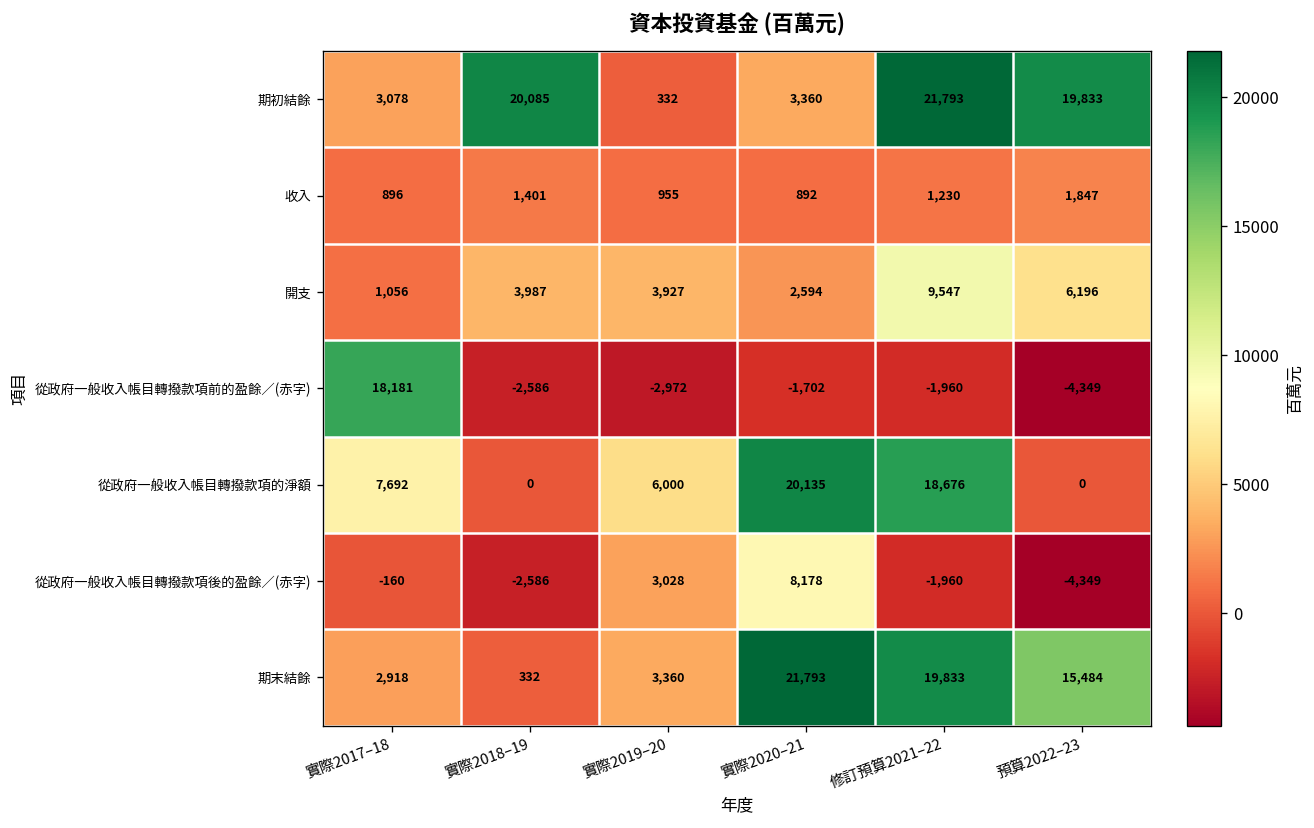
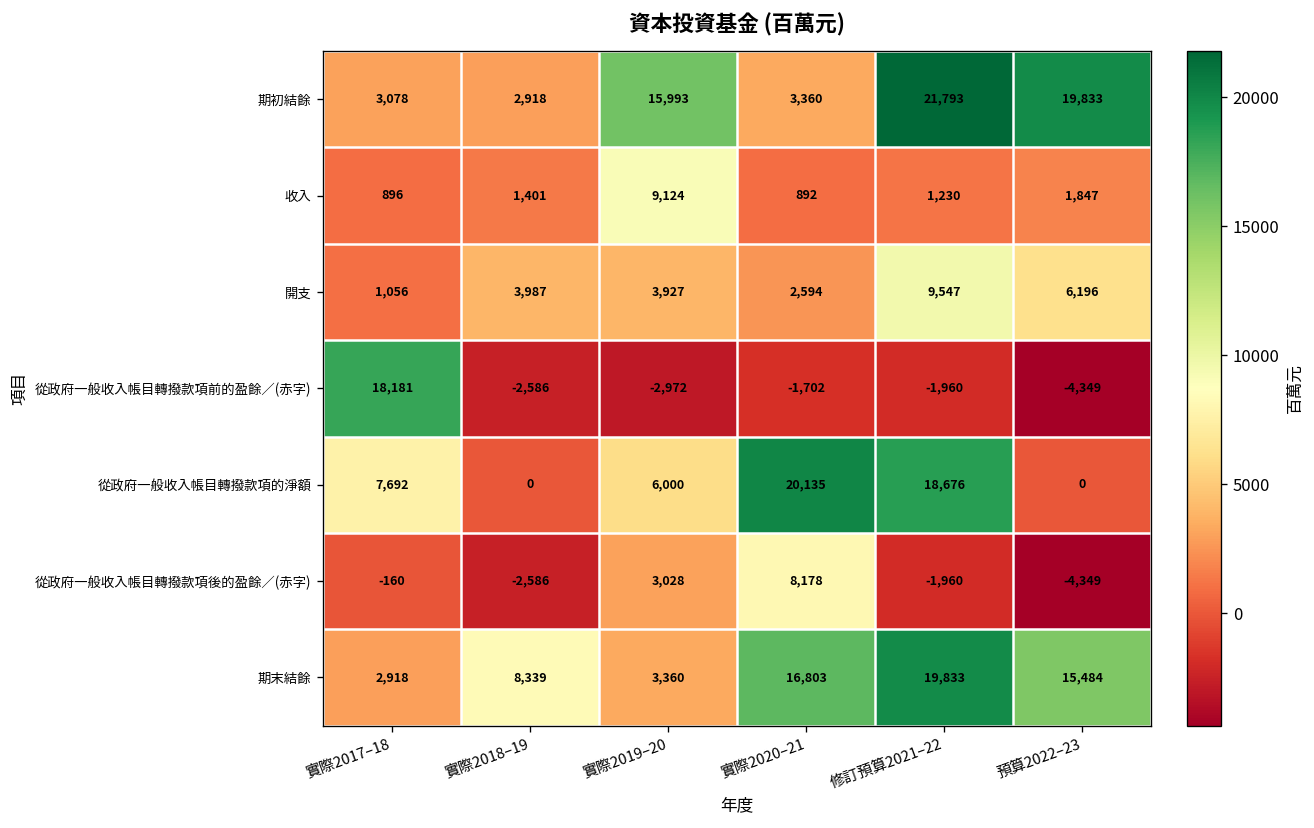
期初結餘, 實際2018–19: 20,085 -> 2,918
期初結餘, 實際2019–20: 332 -> 15,993
收入, 實際2019–20: 955 -> 9,124
期末結餘, 實際2018–19: 332 -> 8,339
期末結餘, 實際2020–21: 21,793 -> 16,803
